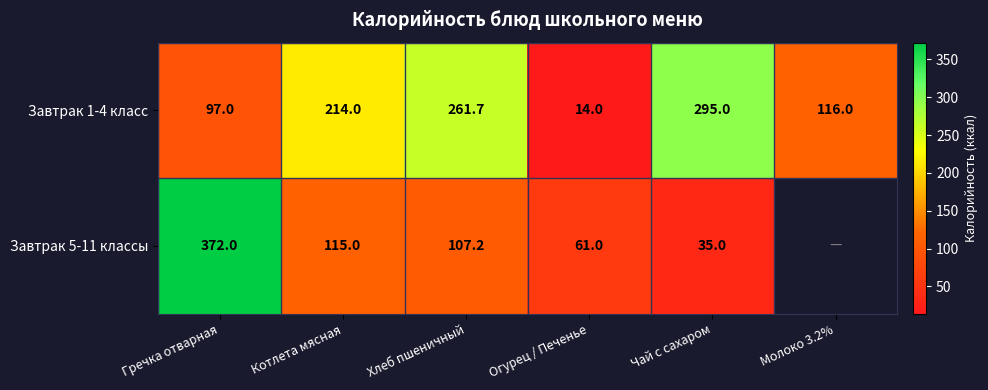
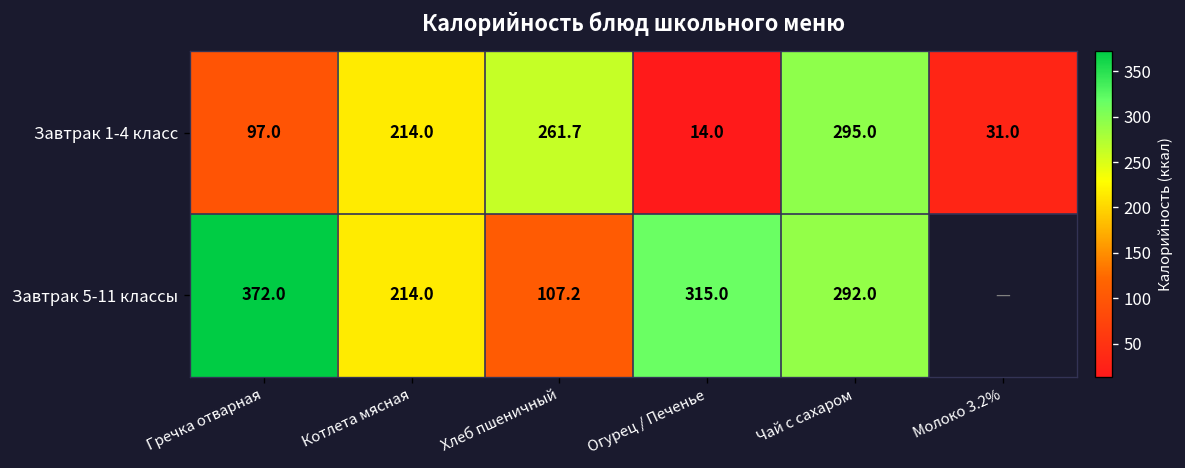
Завтрак 1-4 класс, Молоко 3.2%: 116.0 -> 31.0
Завтрак 5-11 классы, Котлета мясная: 115.0 -> 214.0
Завтрак 5-11 классы, Огурец / Печенье: 61.0 -> 315.0
Завтрак 5-11 классы, Чай с сахаром: 35.0 -> 292.0
